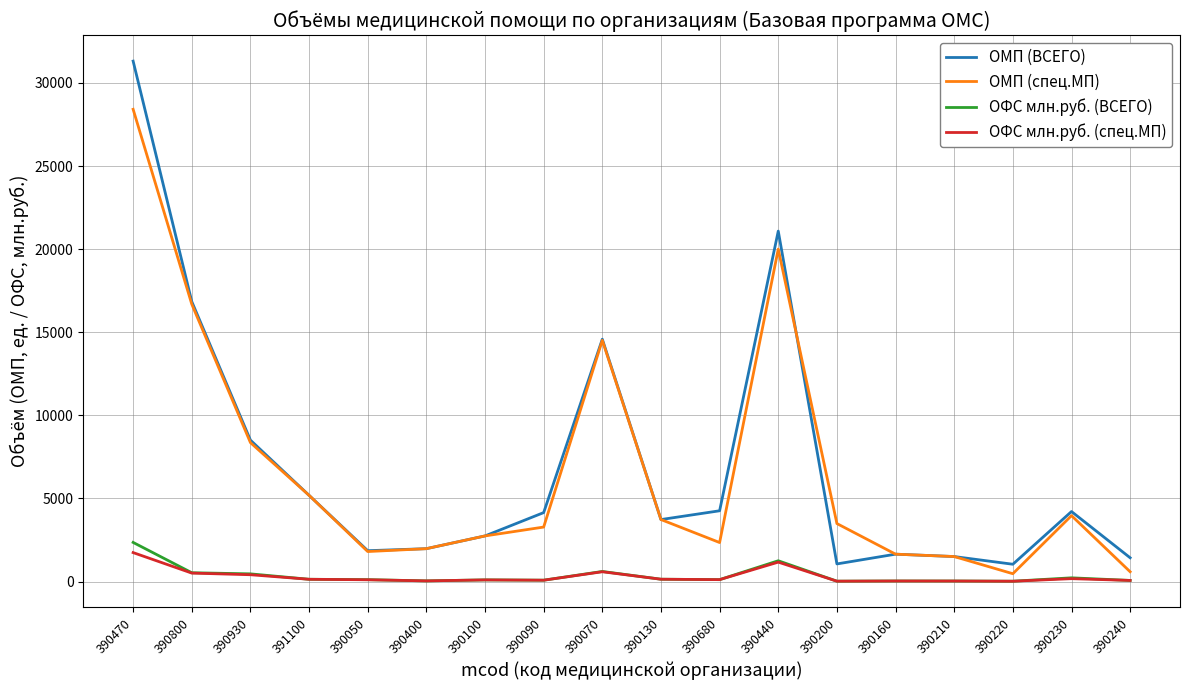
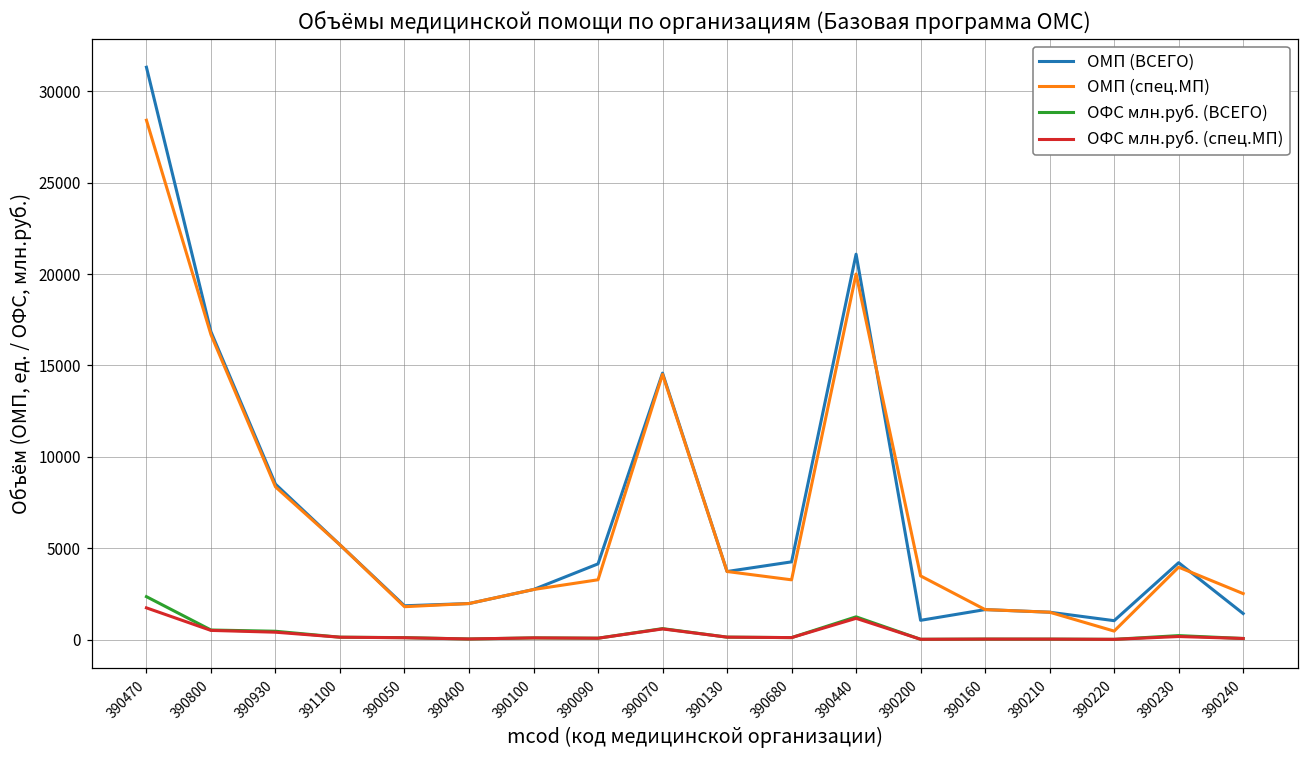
ОМП (спец.МП), 390680: 2300 -> 3300
ОМП (спец.МП), 390240: 600 -> 2500
